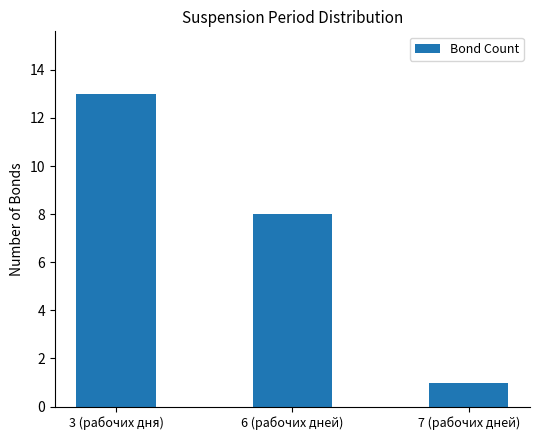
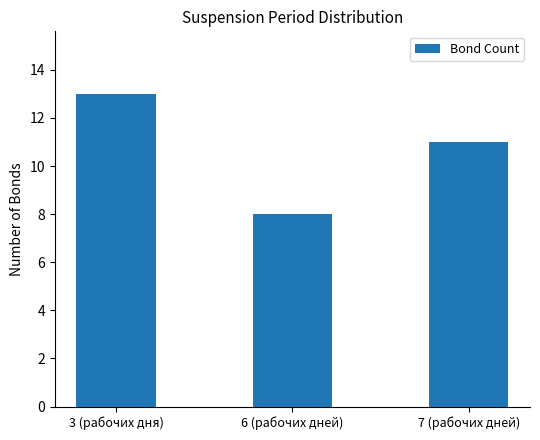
7 (рабочих дней): 1 -> 11
